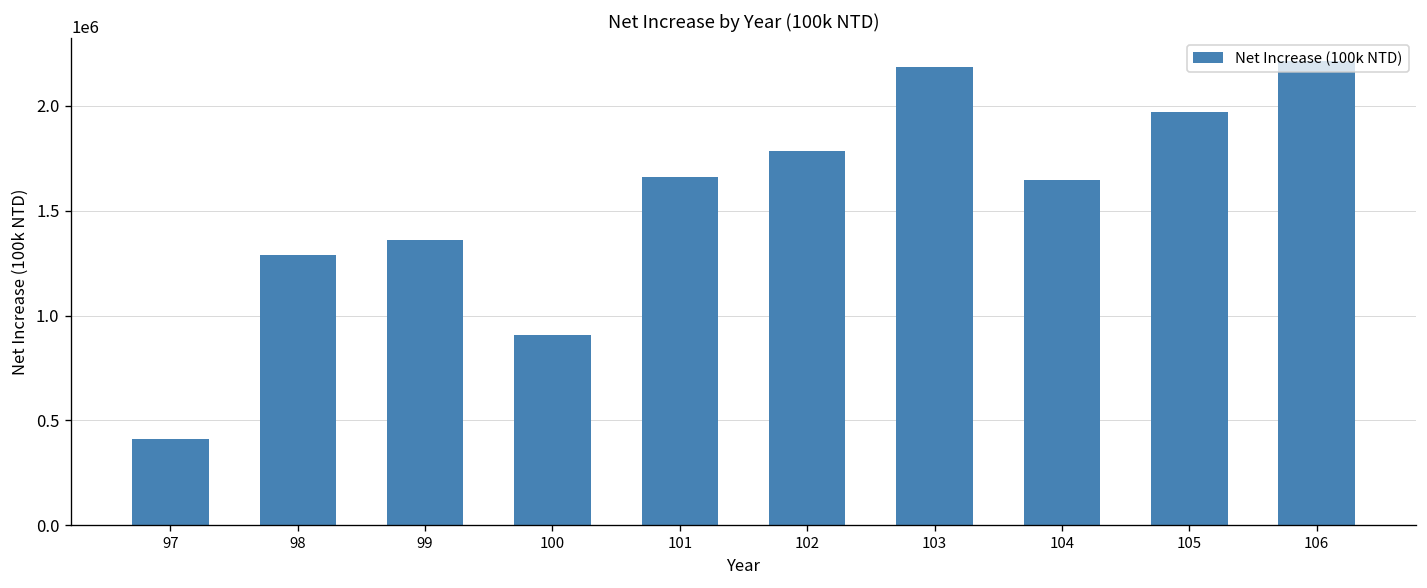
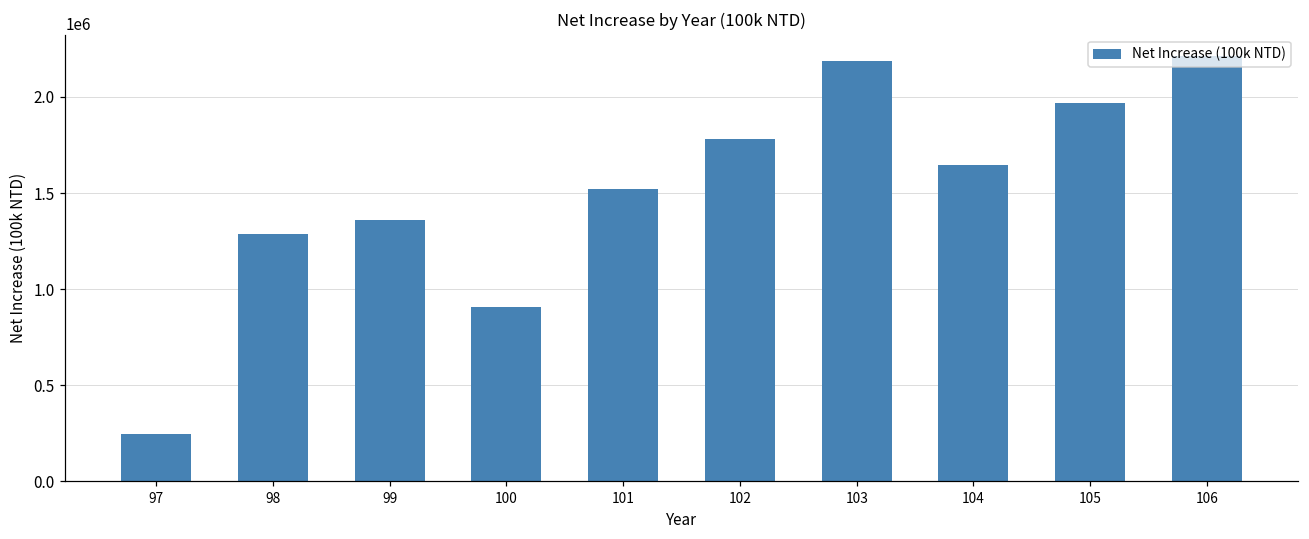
97: 410000 -> 250000
101: 1660000 -> 1520000
